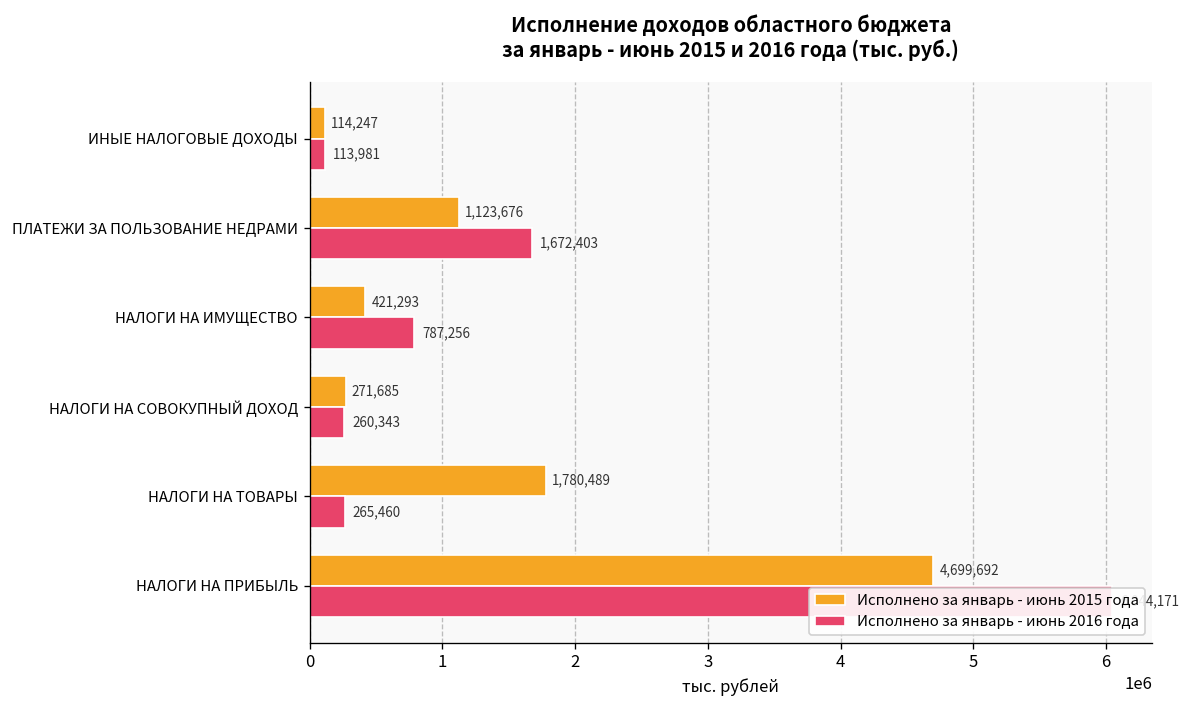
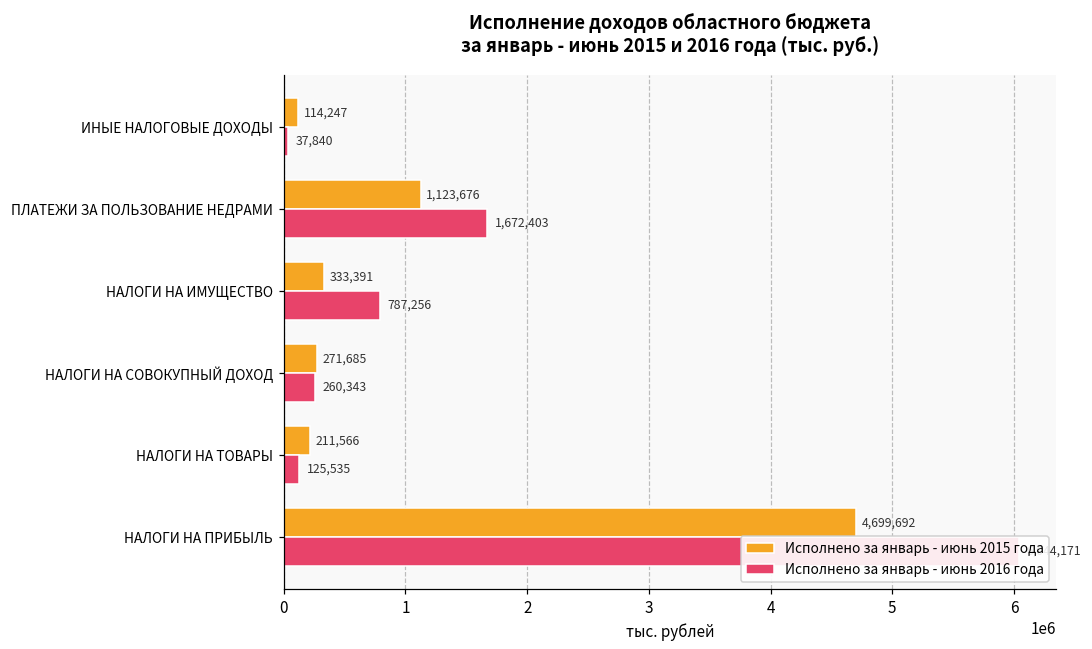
Исполнено за январь - июнь 2016 года, ИНЫЕ НАЛОГОВЫЕ ДОХОДЫ: 113,981 -> 37,840
Исполнено за январь - июнь 2015 года, НАЛОГИ НА ИМУЩЕСТВО: 421,293 -> 333,391
Исполнено за январь - июнь 2015 года, НАЛОГИ НА ТОВАРЫ: 1,780,489 -> 211,566
Исполнено за январь - июнь 2016 года, НАЛОГИ НА ТОВАРЫ: 265,460 -> 125,535
